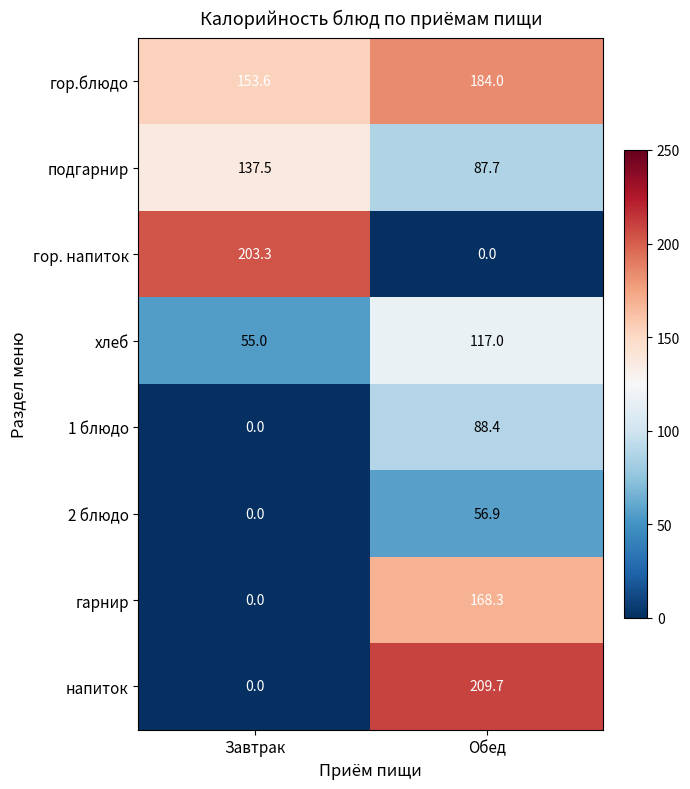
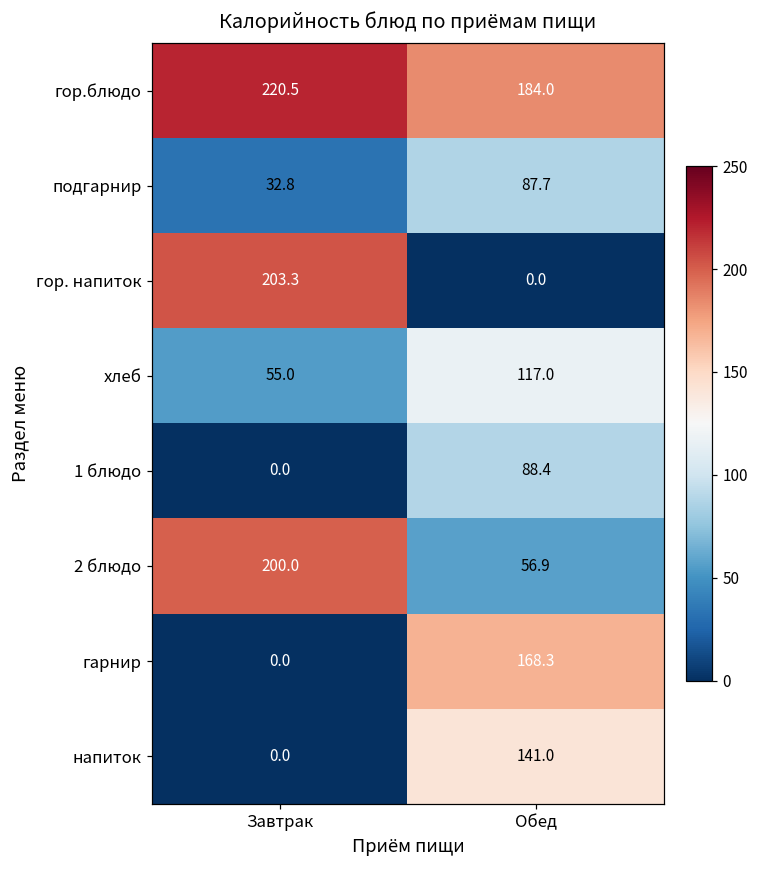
гор.блюдо, Завтрак: 153.6 -> 220.5
подгарнир, Завтрак: 137.5 -> 32.8
2 блюдо, Завтрак: 0.0 -> 200.0
напиток, Обед: 209.7 -> 141.0
